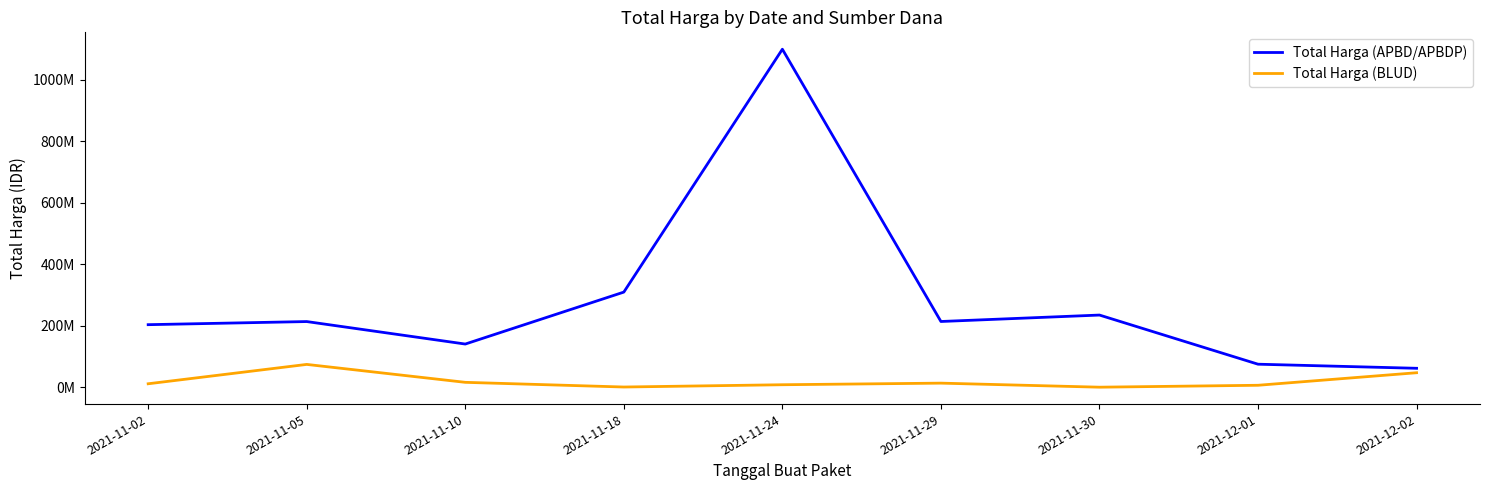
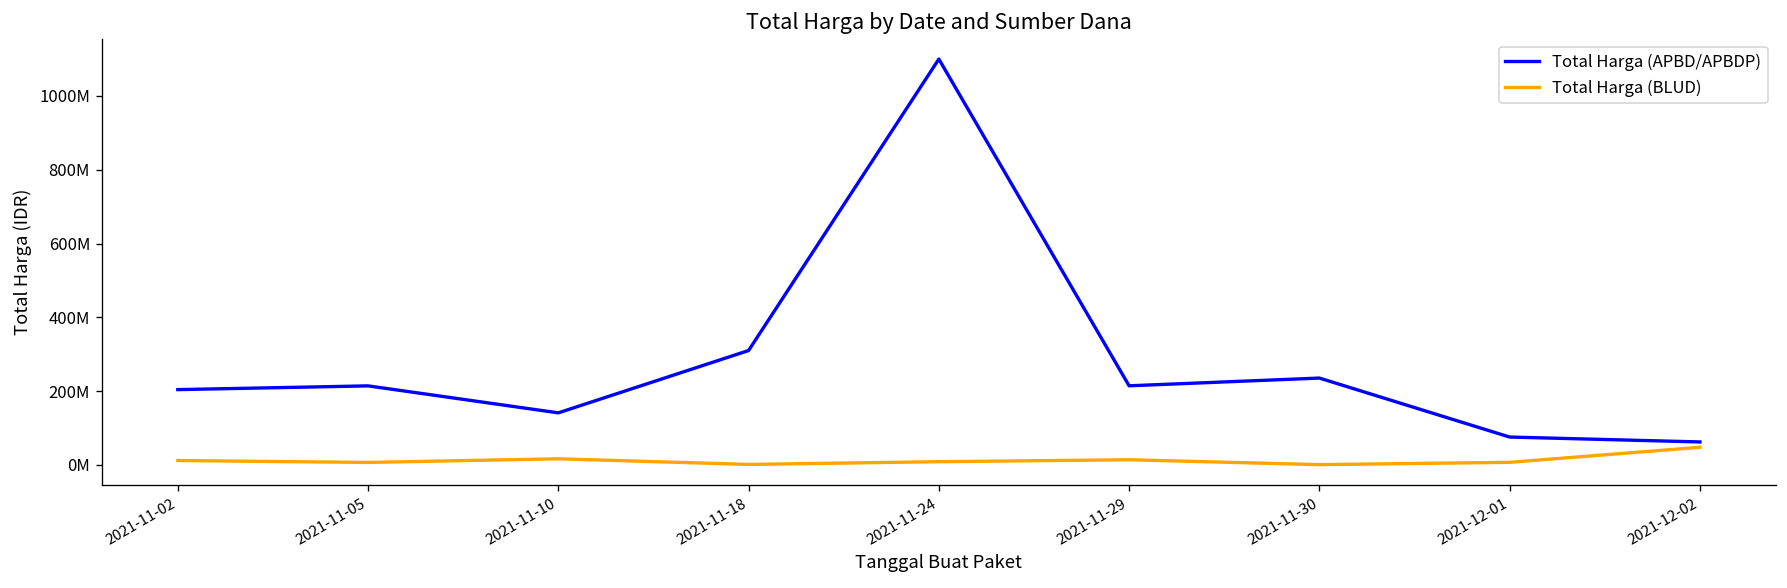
Total Harga (BLUD), 2021-11-05: 70000000 -> 10000000
